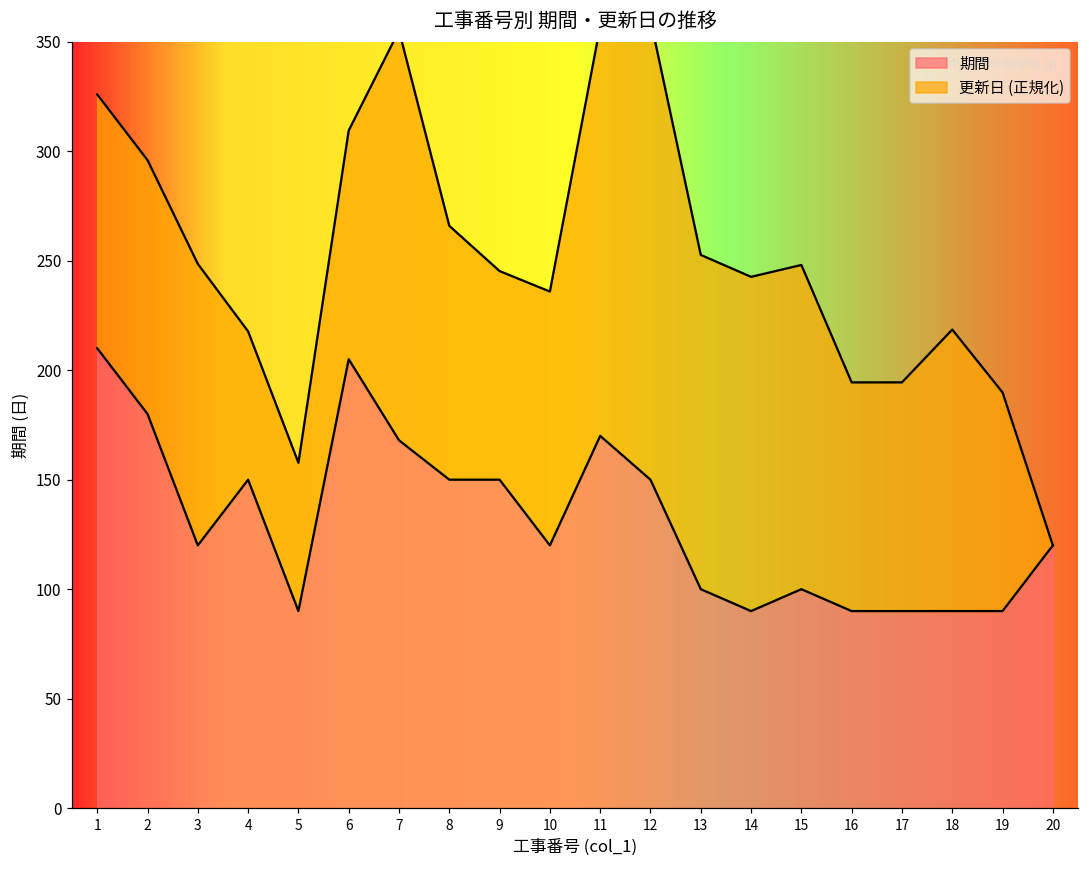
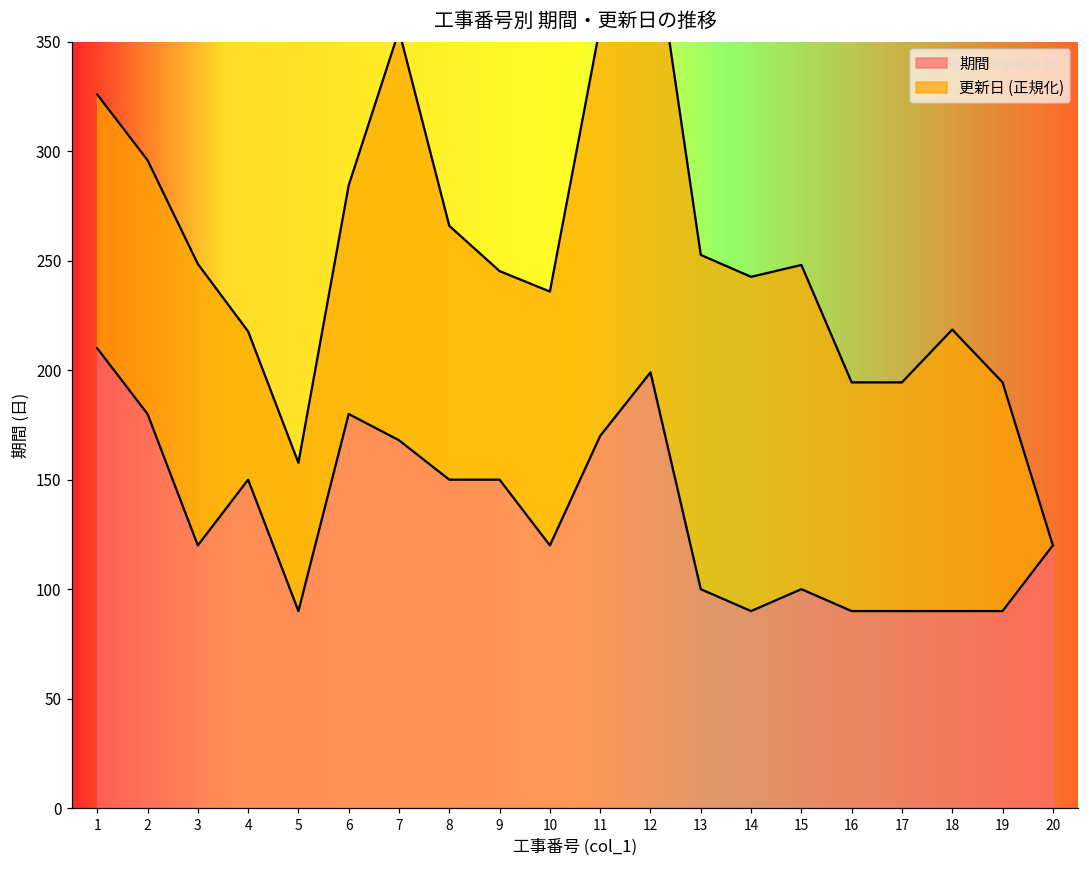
期間, 6: 205 -> 180
期間, 12: 150 -> 199
更新日 (正規化), 19: 100 -> 104
